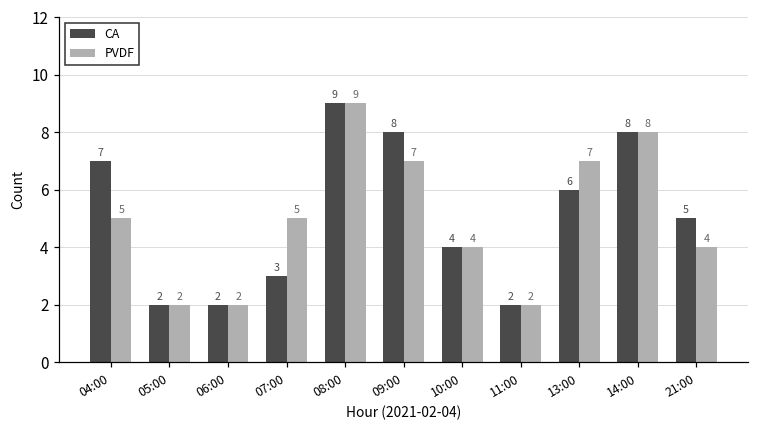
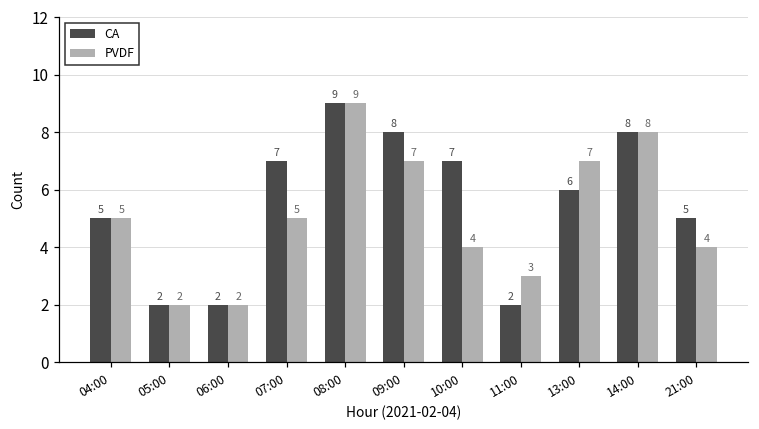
CA, 04:00: 7 -> 5
CA, 07:00: 3 -> 7
CA, 10:00: 4 -> 7
PVDF, 11:00: 2 -> 3
